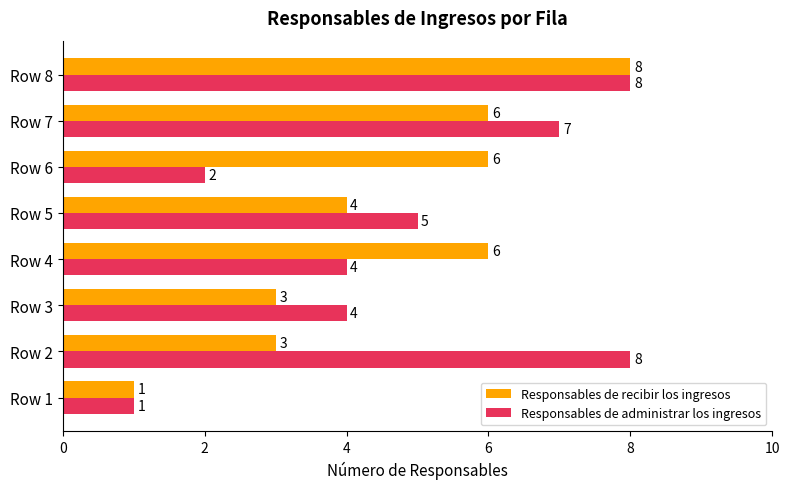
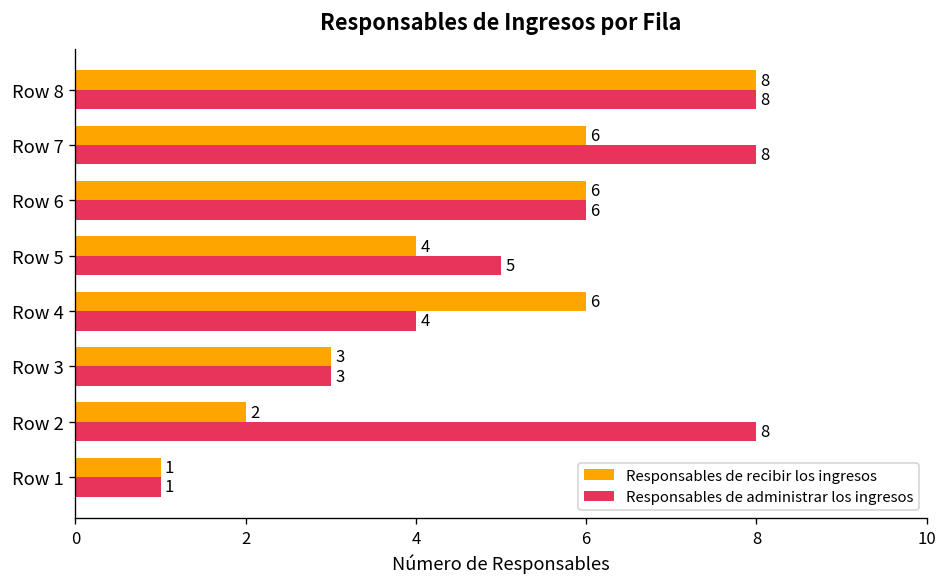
Responsables de administrar los ingresos, Row 7: 7 -> 8
Responsables de administrar los ingresos, Row 6: 2 -> 6
Responsables de administrar los ingresos, Row 3: 4 -> 3
Responsables de recibir los ingresos, Row 2: 3 -> 2
